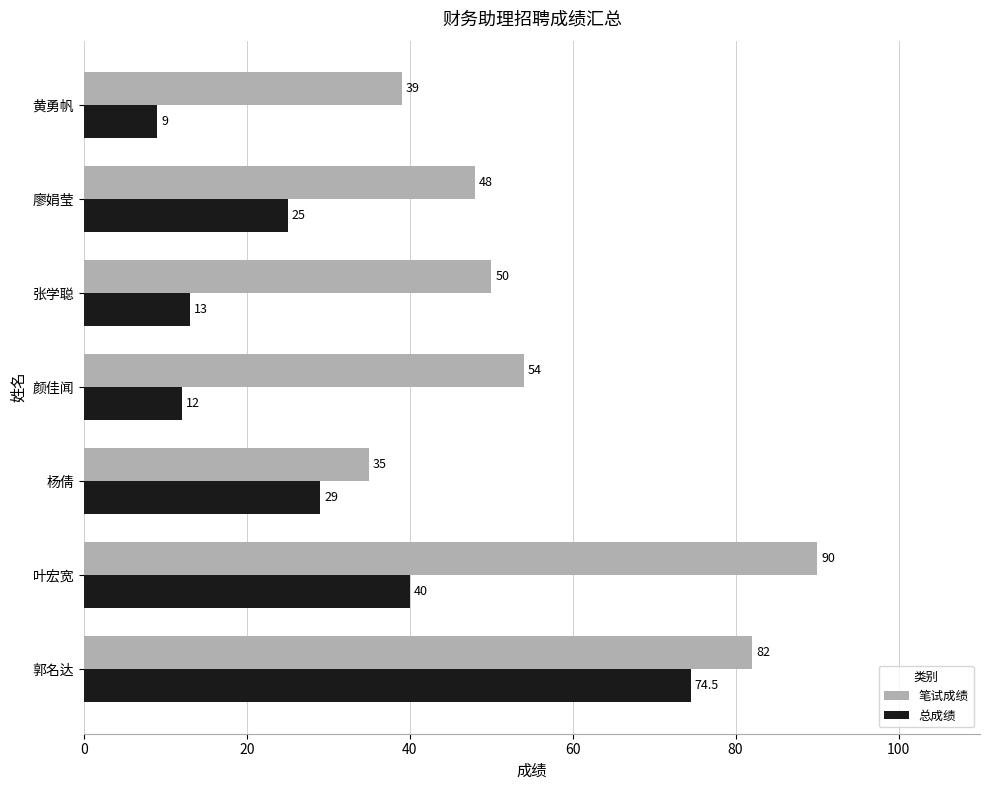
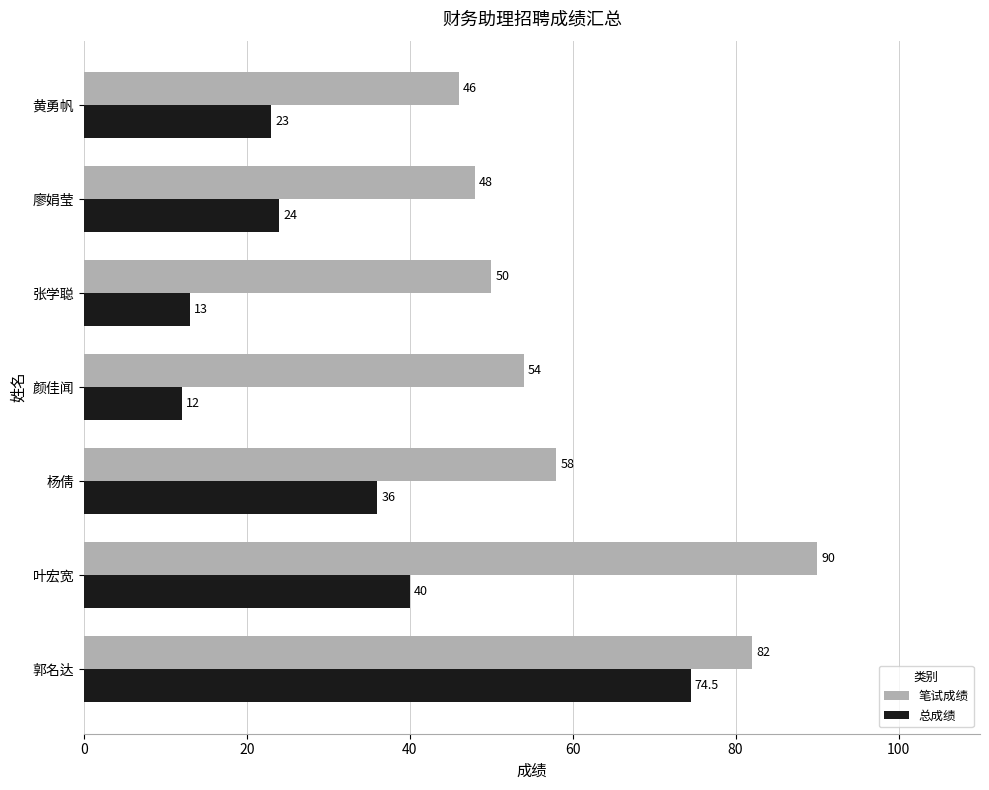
笔试成绩, 黄勇帆: 39 -> 46
总成绩, 黄勇帆: 9 -> 23
总成绩, 廖娟莹: 25 -> 24
笔试成绩, 杨倩: 35 -> 58
总成绩, 杨倩: 29 -> 36
